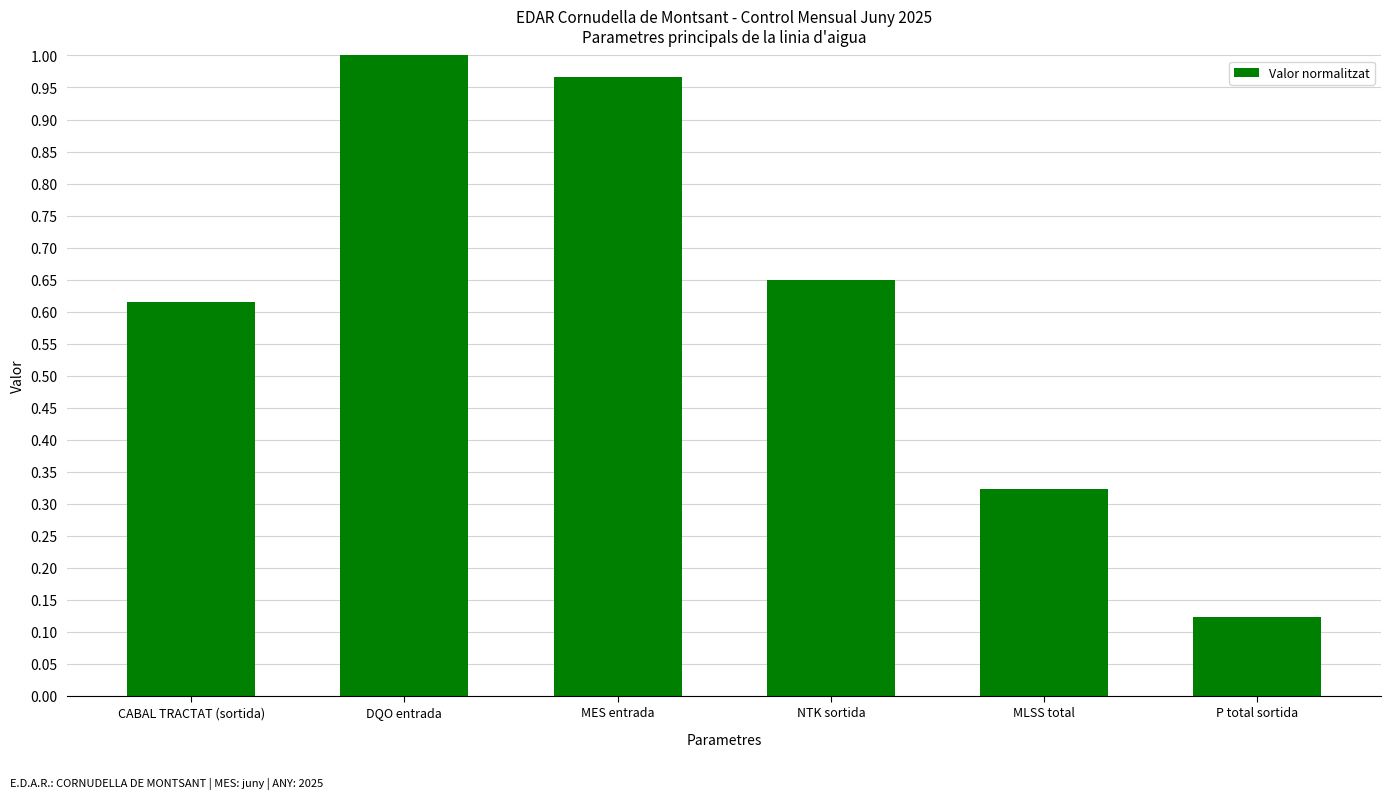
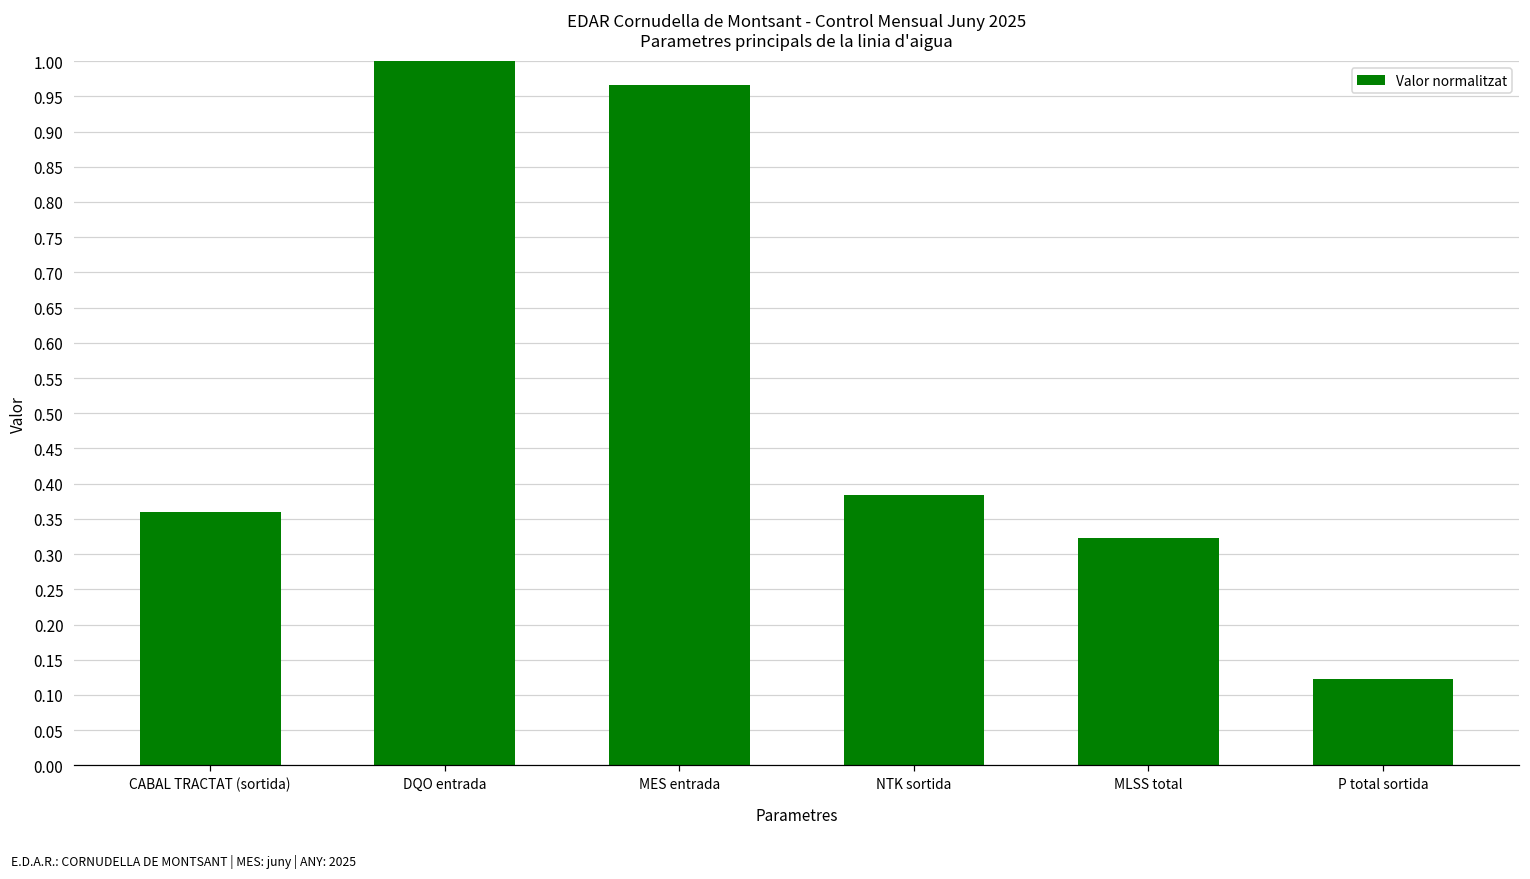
CABAL TRACTAT (sortida): 0.62 -> 0.36
NTK sortida: 0.65 -> 0.38
